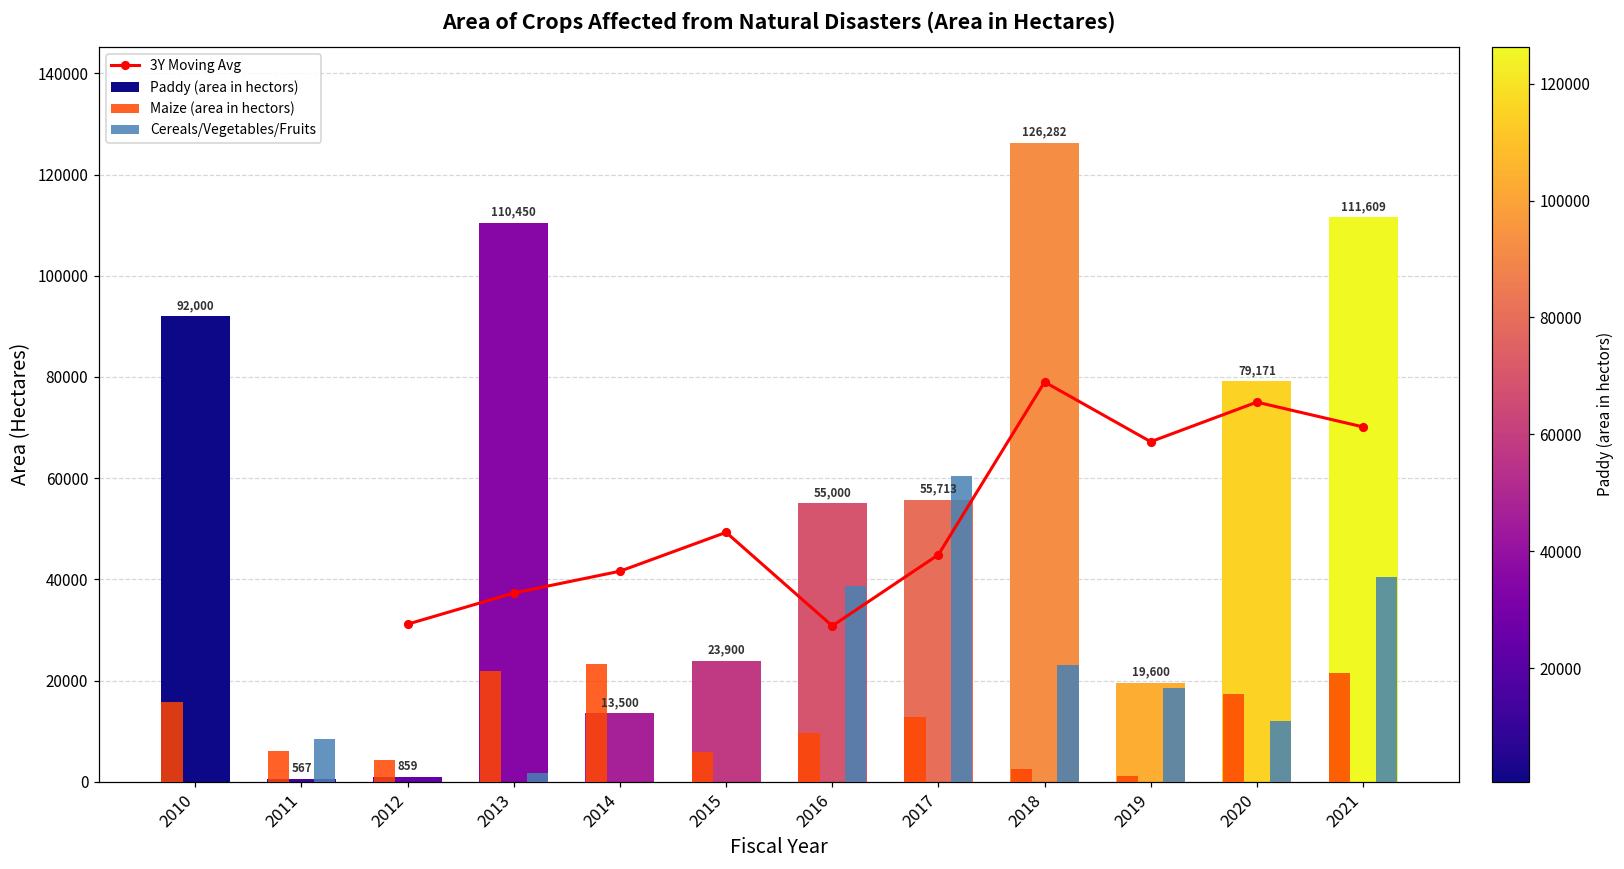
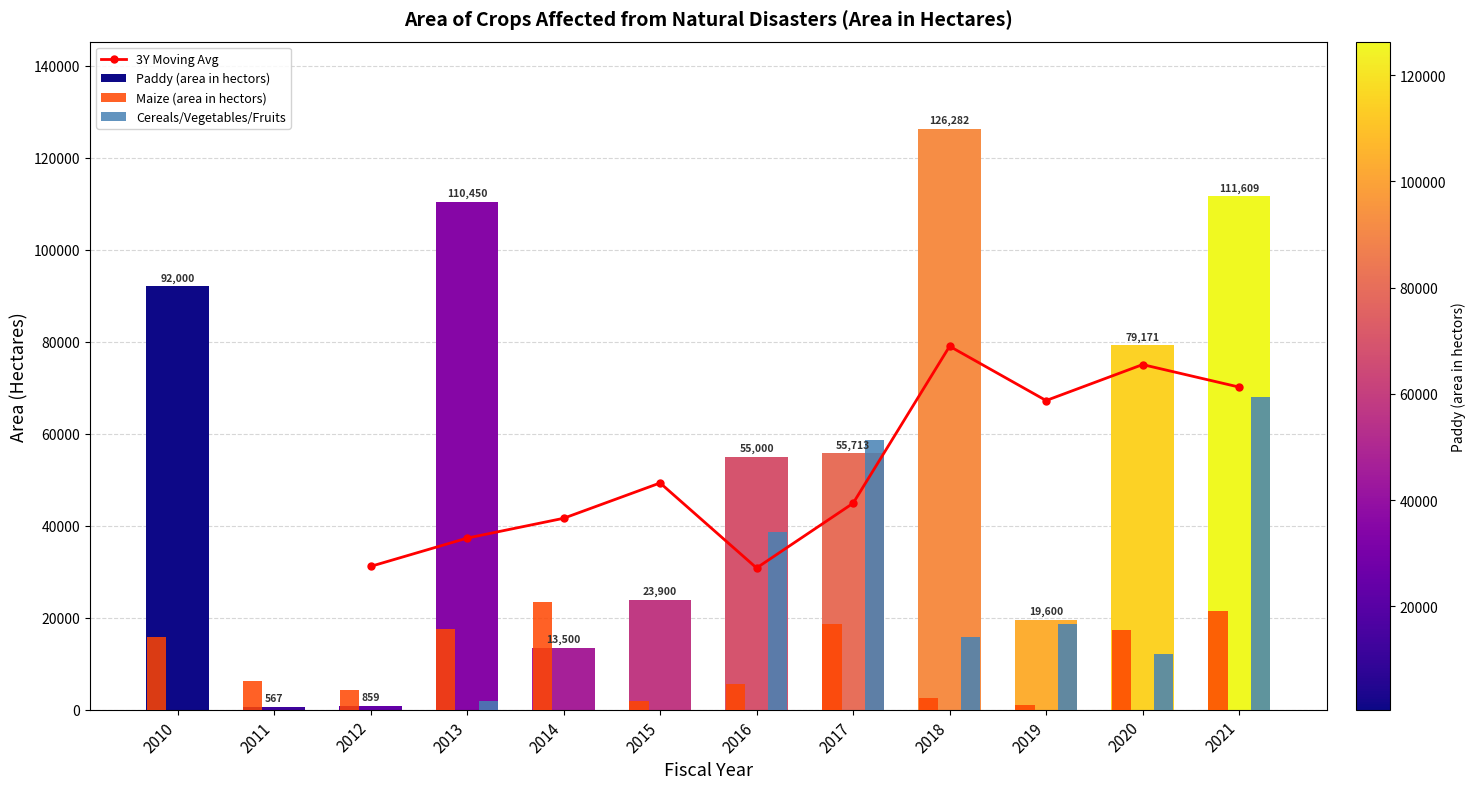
Cereals/Vegetables/Fruits, 2011: 8000 -> 0
Maize (area in hectors), 2013: 22000 -> 18000
Maize (area in hectors), 2015: 6000 -> 2000
Maize (area in hectors), 2016: 10000 -> 6000
Maize (area in hectors), 2017: 13000 -> 19000
Cereals/Vegetables/Fruits, 2017: 60000 -> 59000
Cereals/Vegetables/Fruits, 2018: 23000 -> 16000
Cereals/Vegetables/Fruits, 2021: 41000 -> 68000
